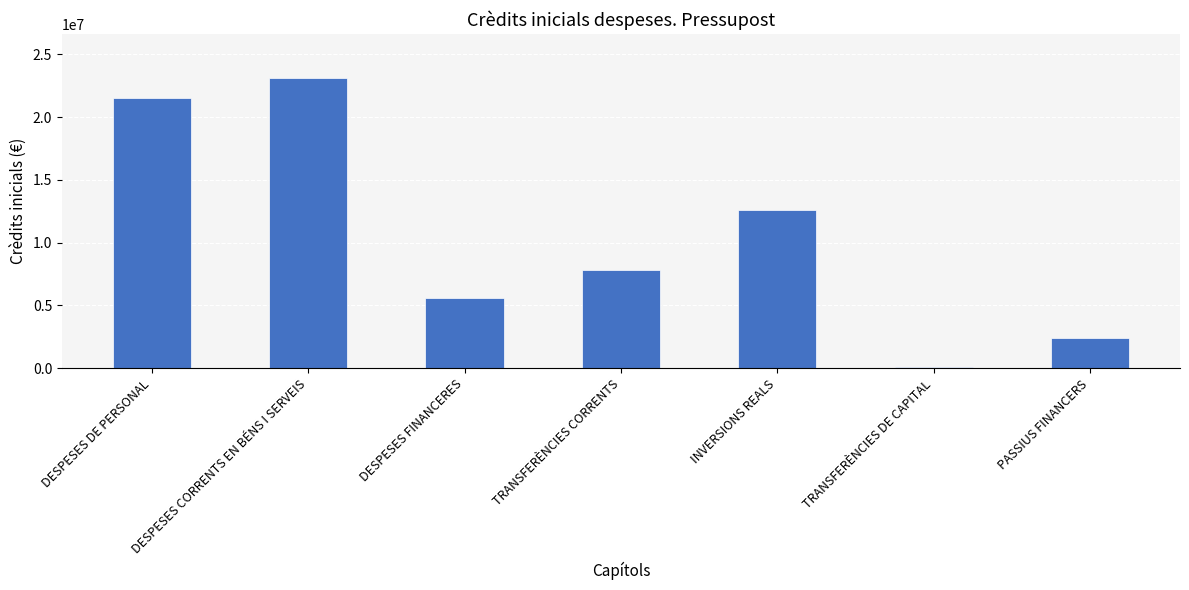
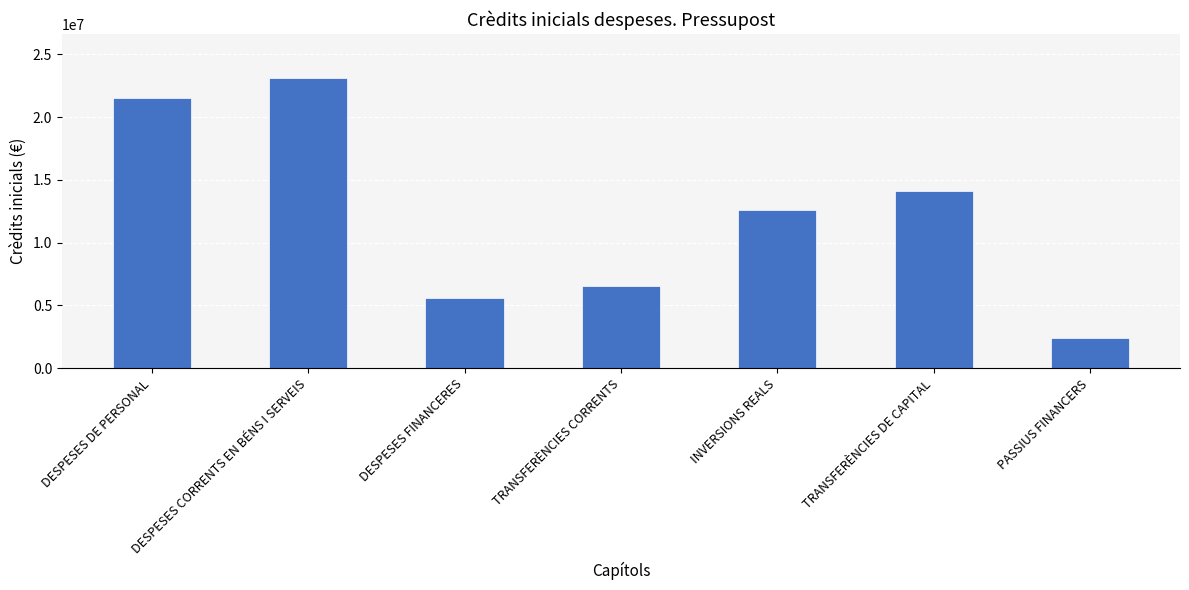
TRANSFERÈNCIES CORRENTS: 7900000 -> 6600000
TRANSFERÈNCIES DE CAPITAL: 100000 -> 14100000
